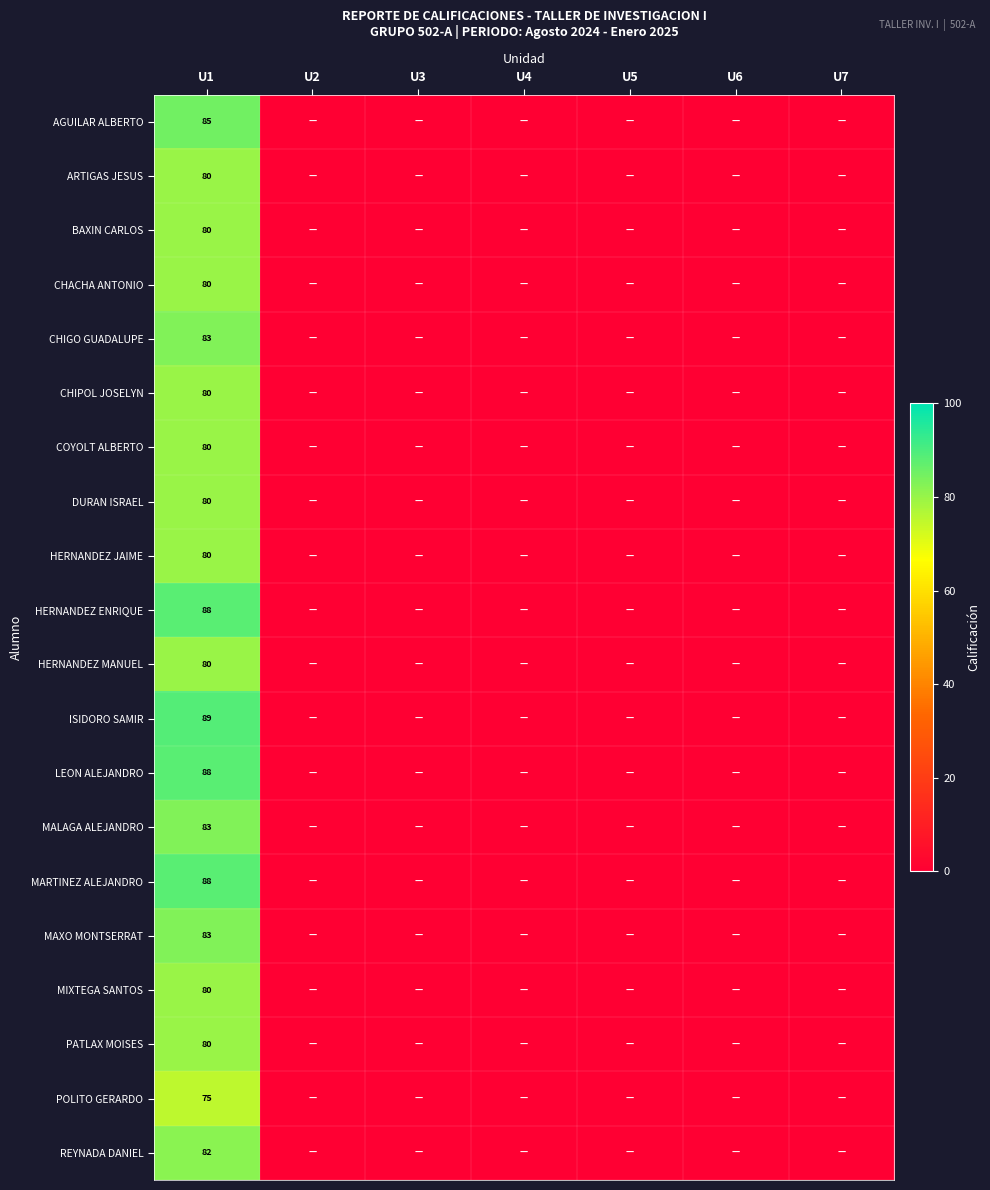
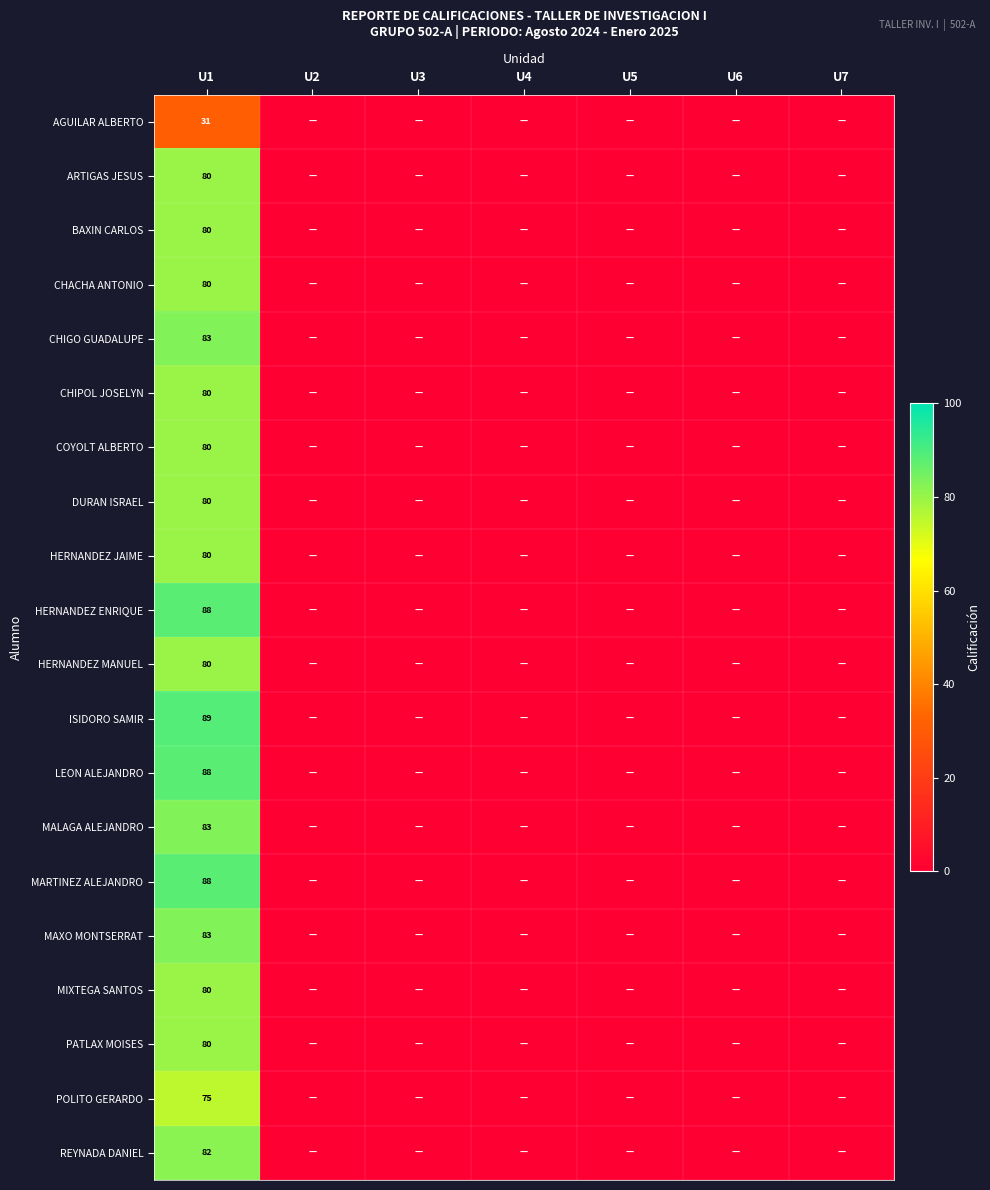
AGUILAR ALBERTO, U1: 85 -> 31
